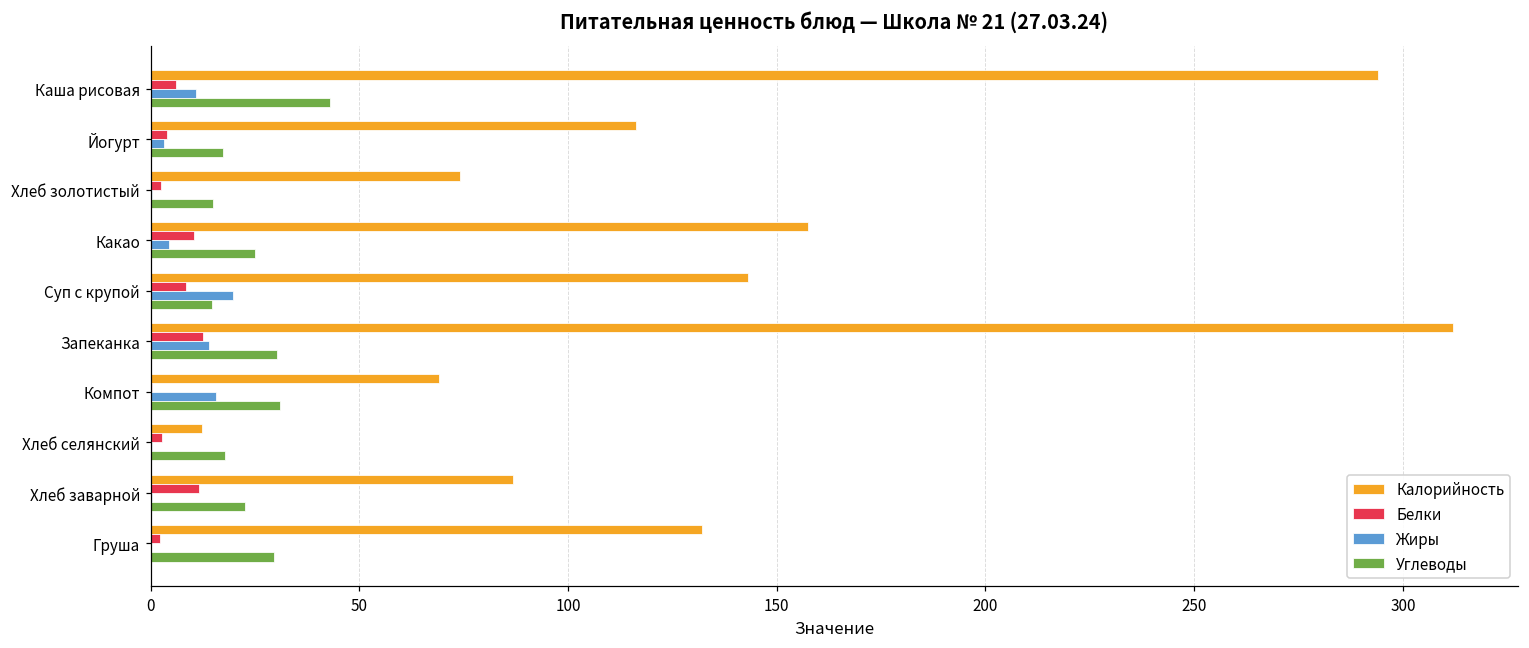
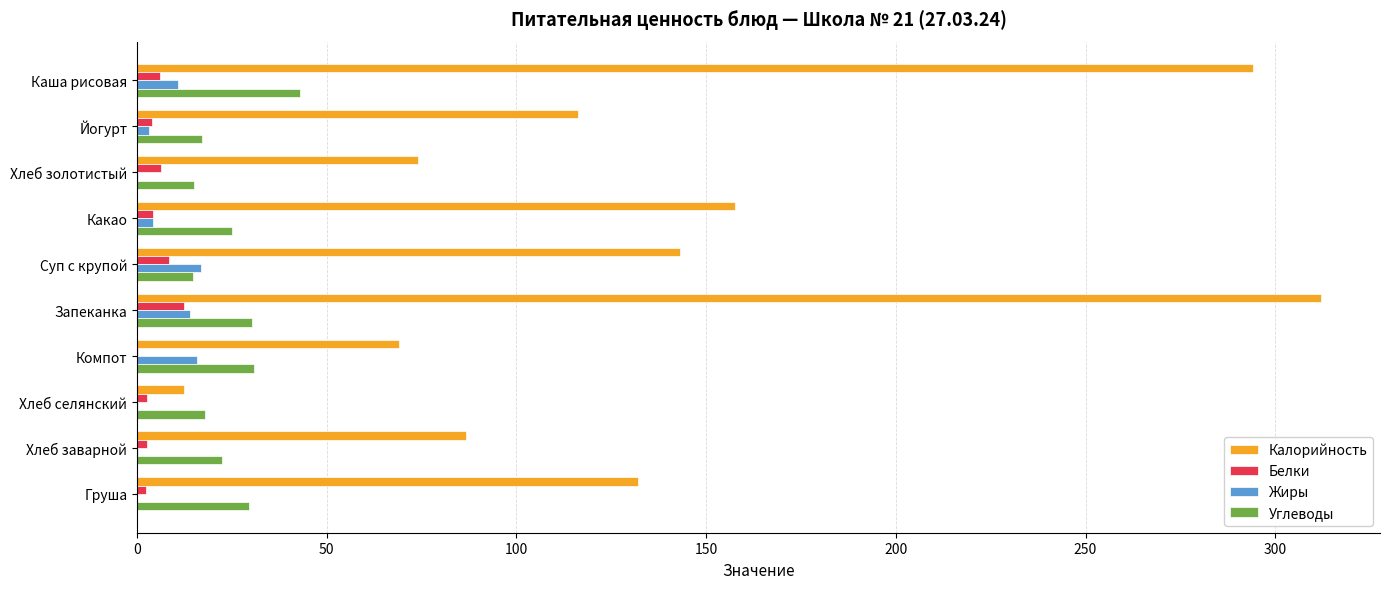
Белки, Хлеб золотистый: 2 -> 6
Белки, Какао: 10 -> 4
Жиры, Суп с крупой: 20 -> 17
Белки, Хлеб заварной: 12 -> 3
